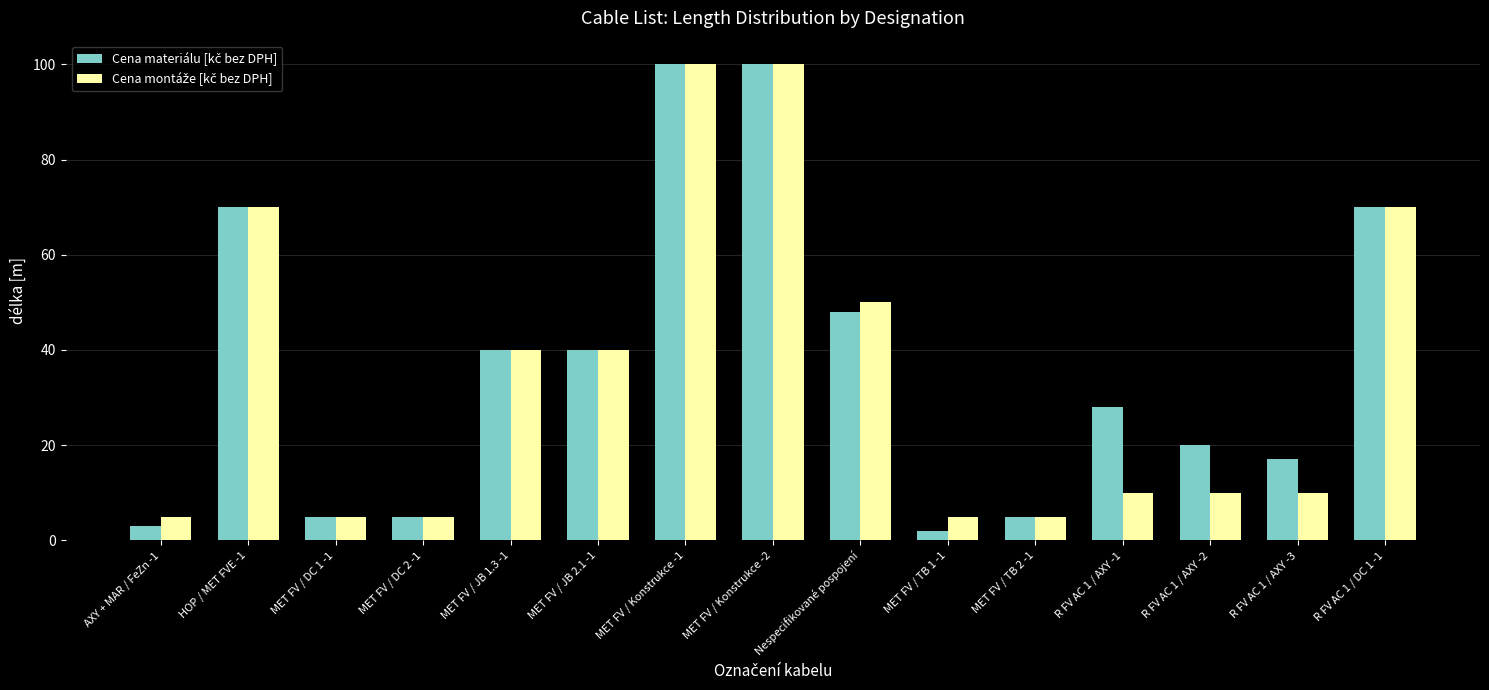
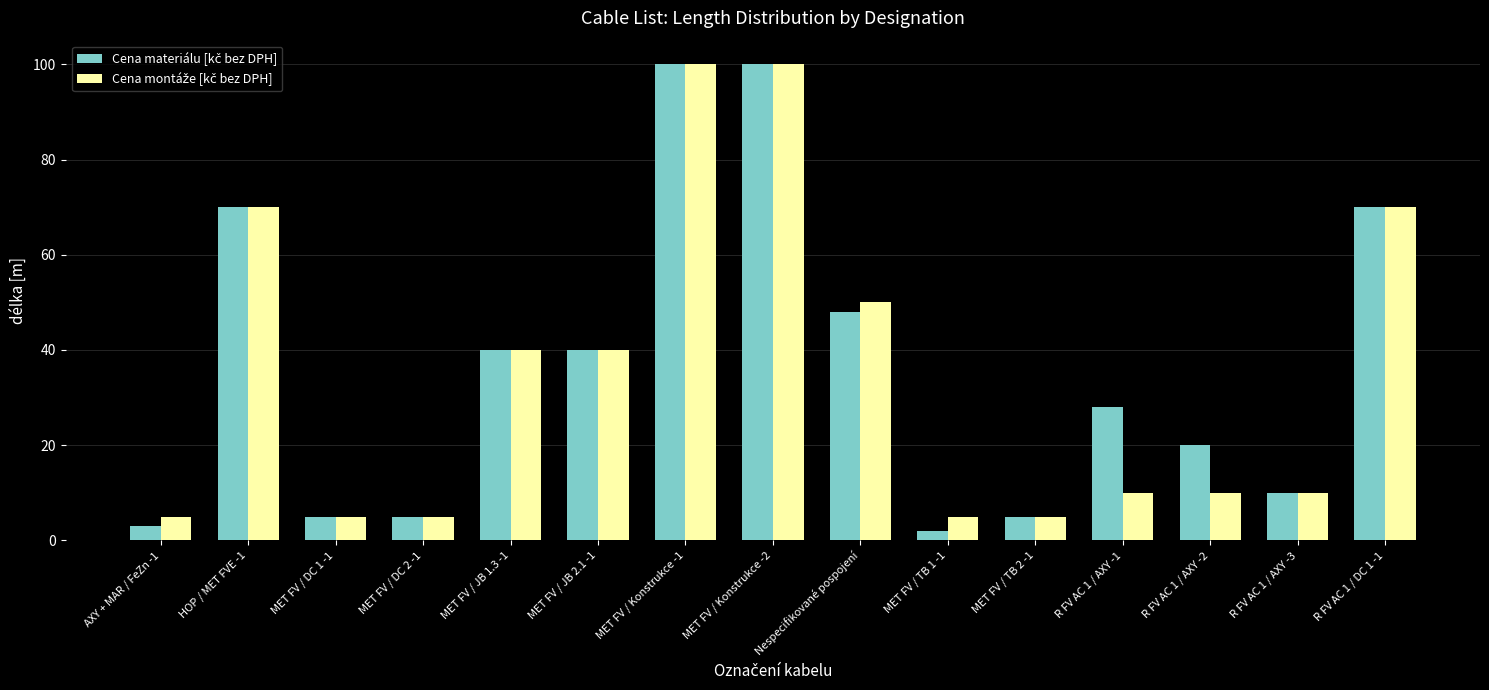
Cena materiálu [kč bez DPH], R FV AC 1 / AXY -3: 17 -> 10
